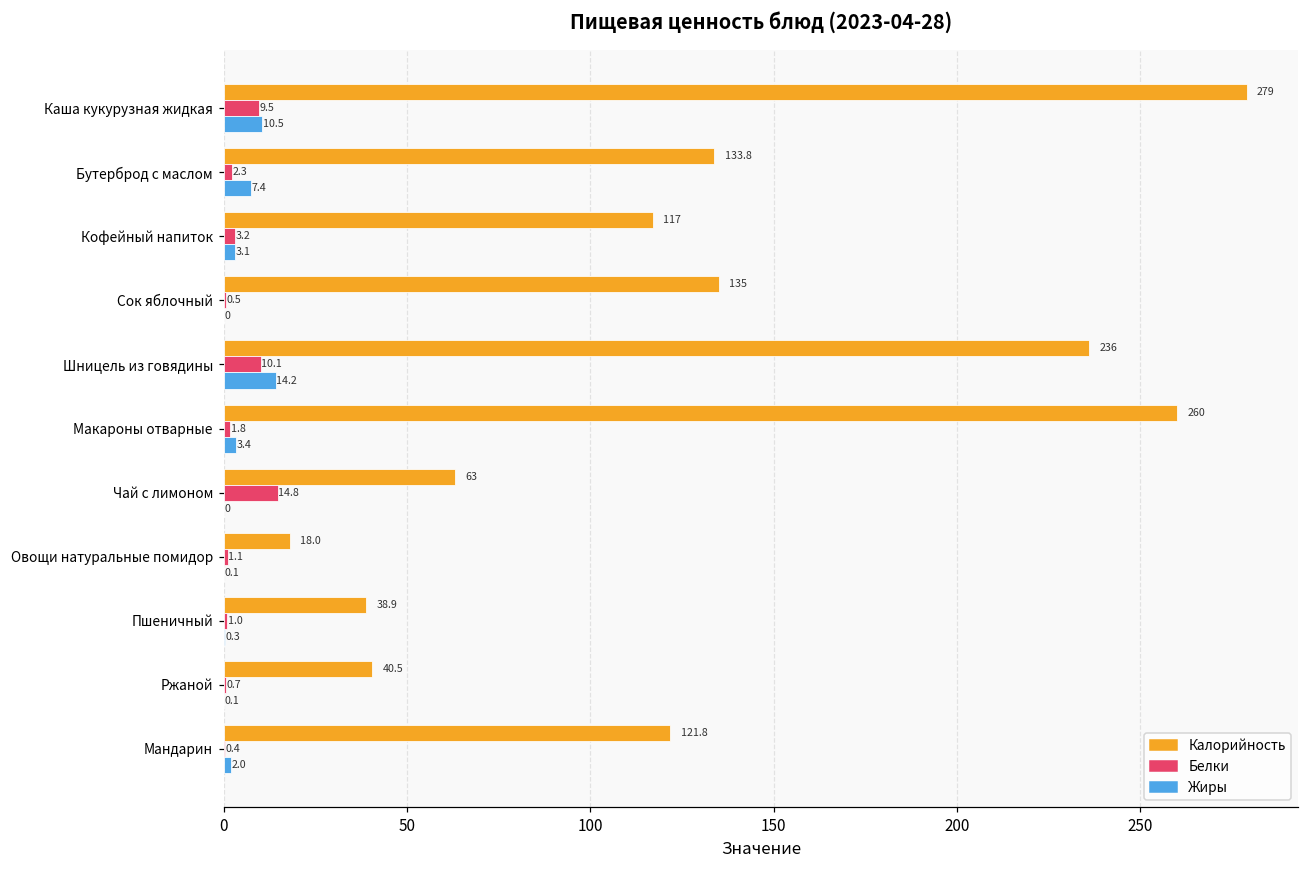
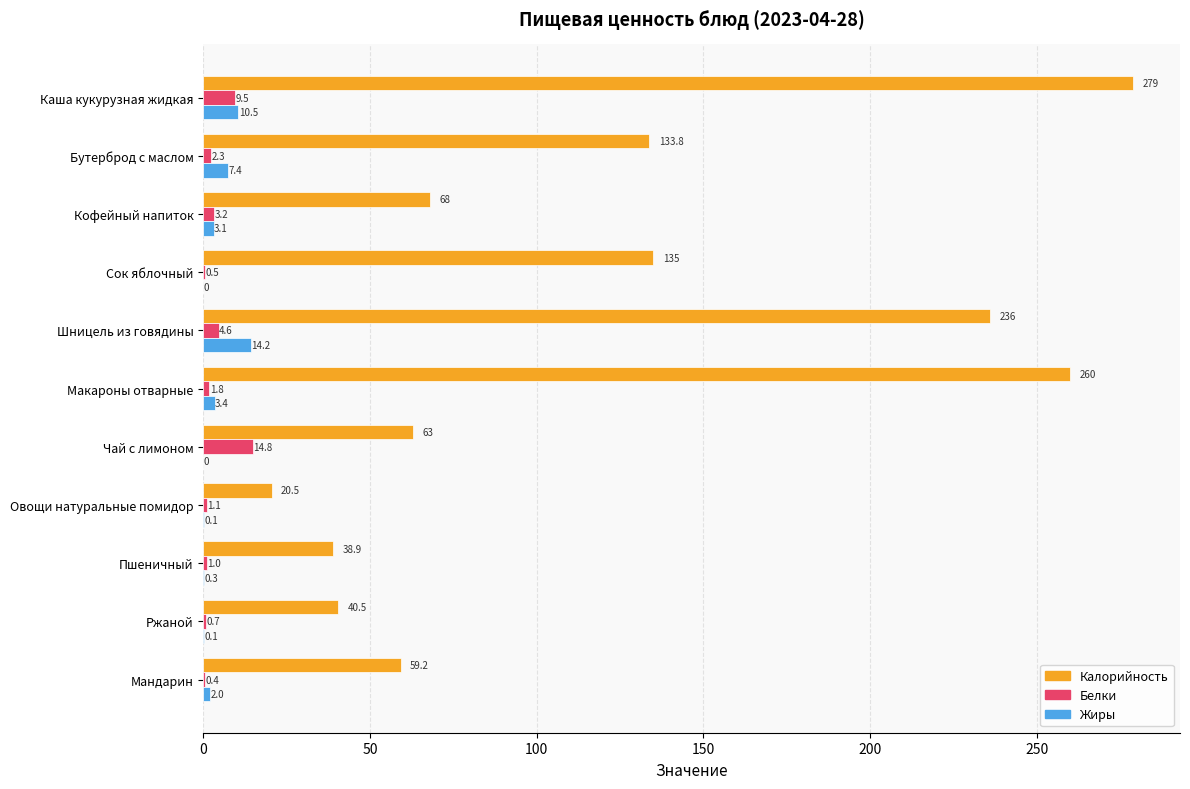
Калорийность, Кофейный напиток: 117 -> 68
Белки, Шницель из говядины: 10.1 -> 4.6
Калорийность, Овощи натуральные помидор: 18.0 -> 20.5
Калорийность, Мандарин: 121.8 -> 59.2
